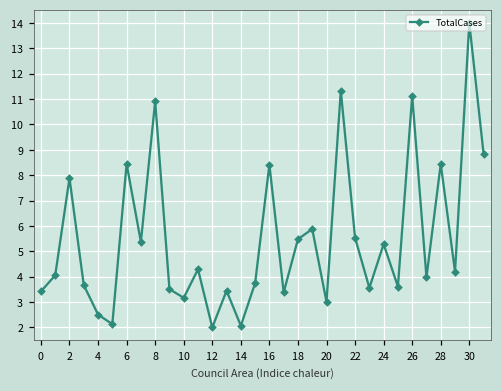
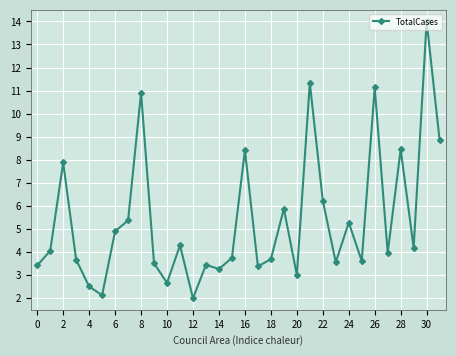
6: 8.4 -> 4.9
10: 3.2 -> 2.7
14: 2.1 -> 3.3
18: 5.5 -> 3.7
22: 5.5 -> 6.2
